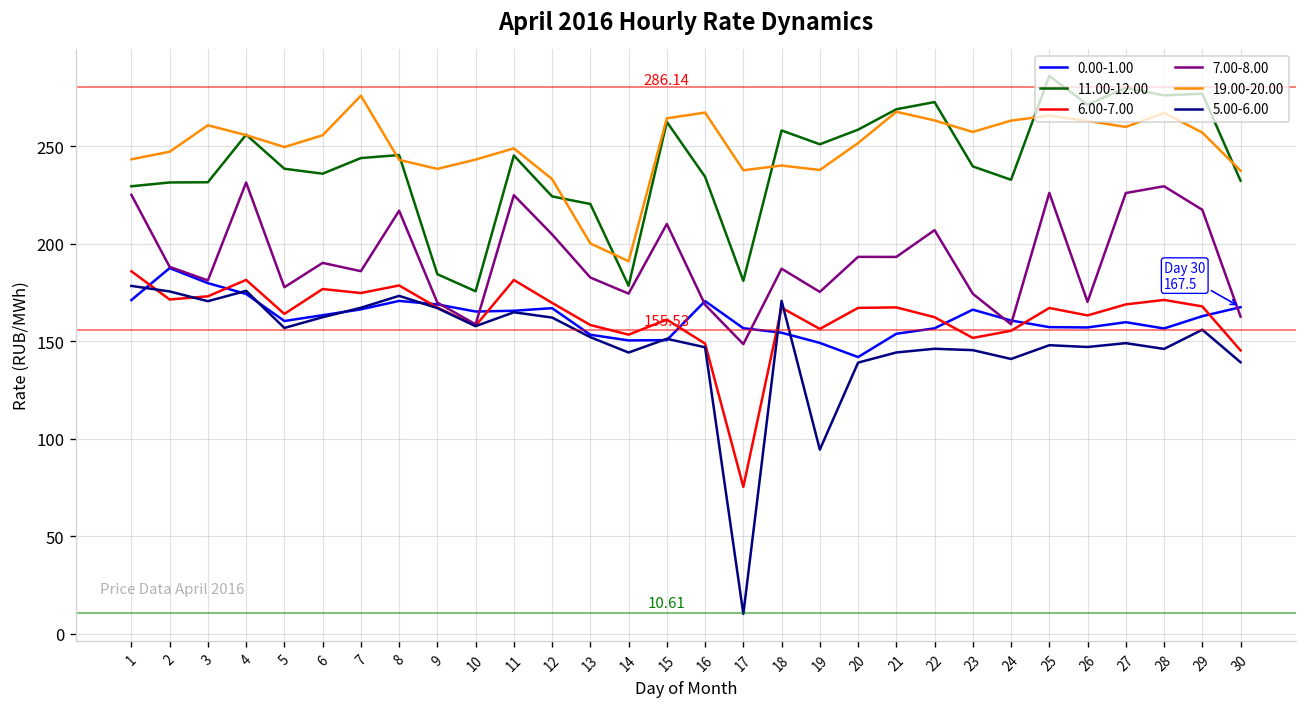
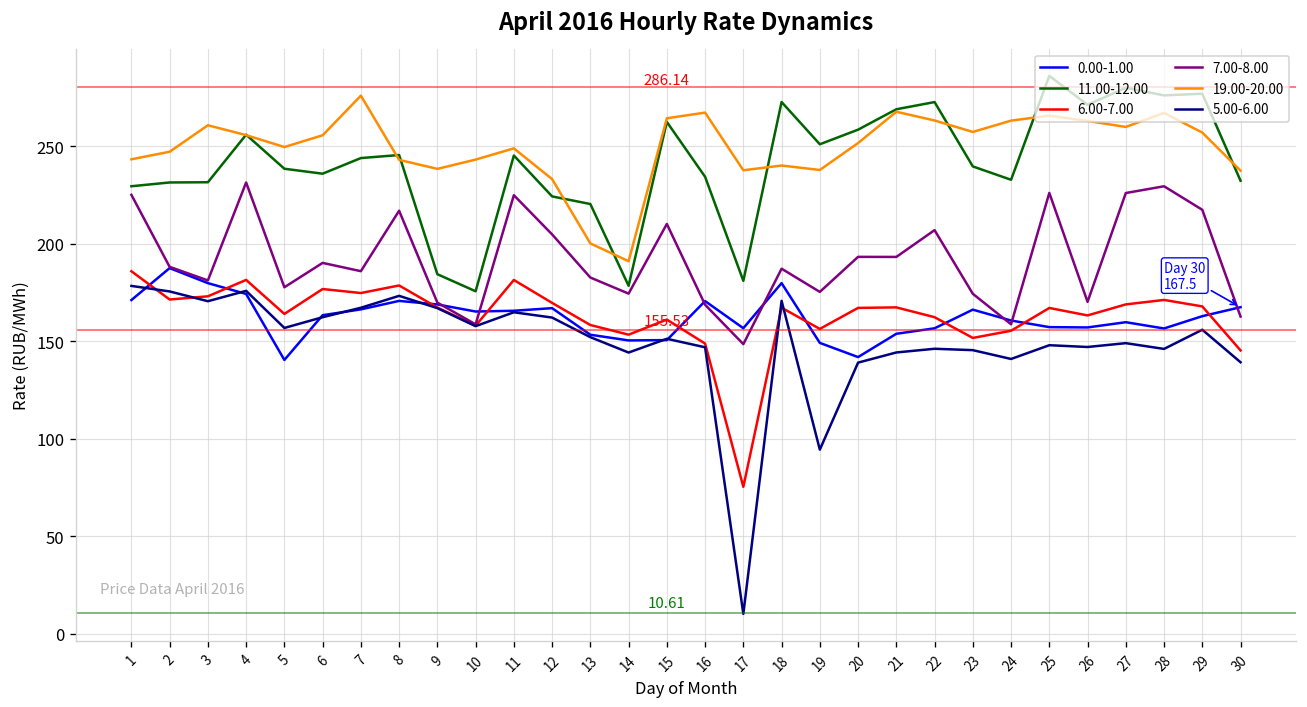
0.00-1.00, 5: 160 -> 140
0.00-1.00, 18: 154 -> 180
11.00-12.00, 18: 258 -> 273
